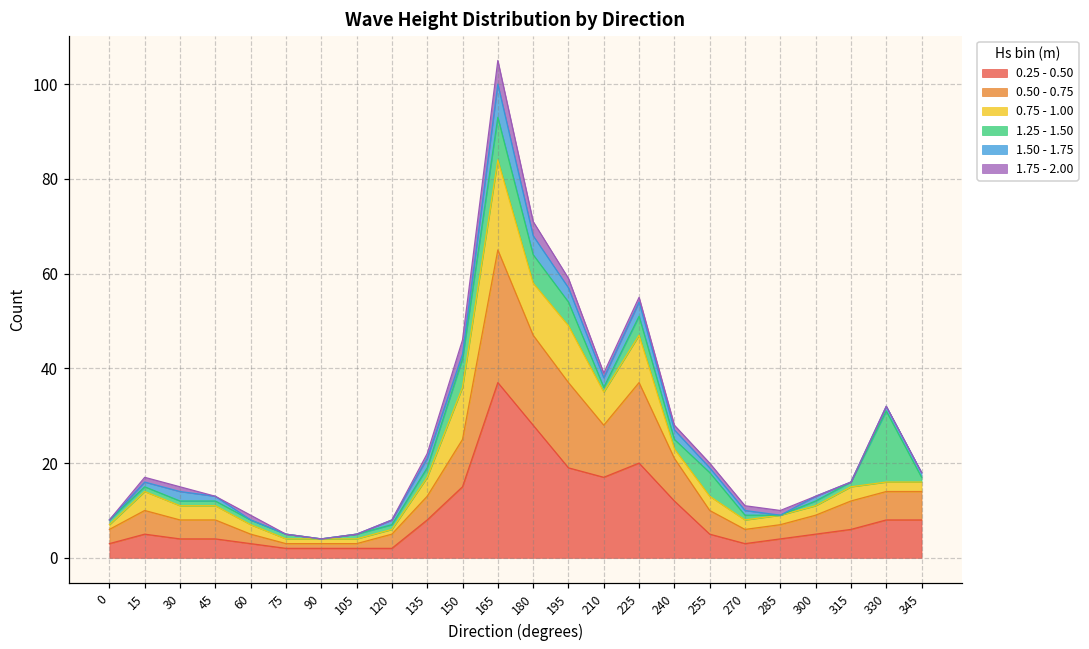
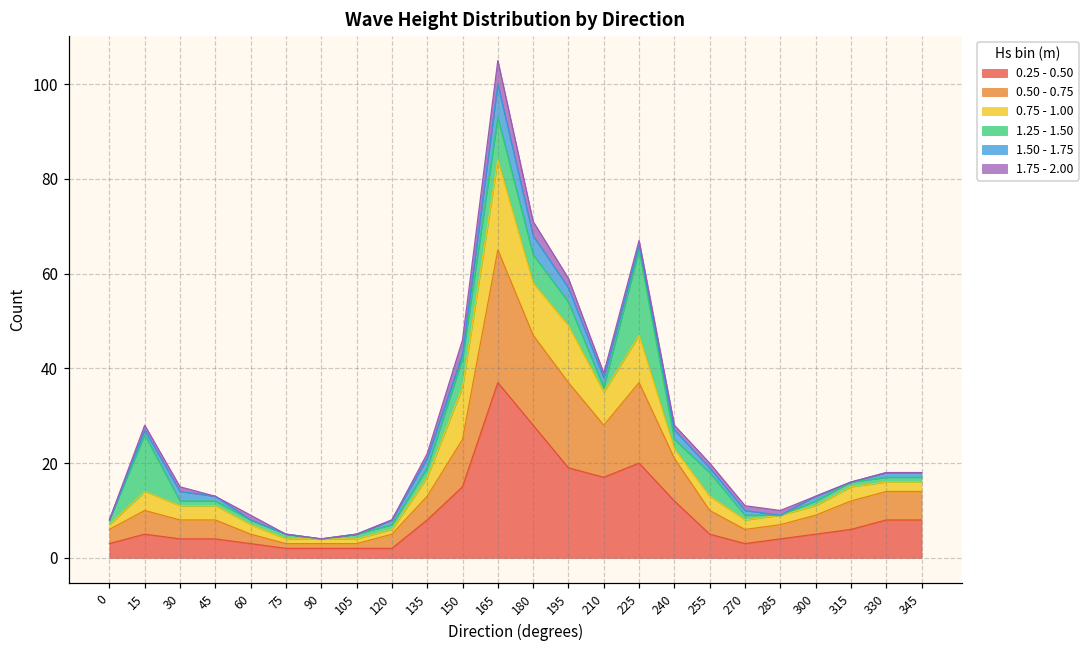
1.25 - 1.50, 15: 1 -> 12
1.25 - 1.50, 225: 4 -> 18
1.50 - 1.75, 225: 3 -> 1
1.25 - 1.50, 330: 15 -> 1
